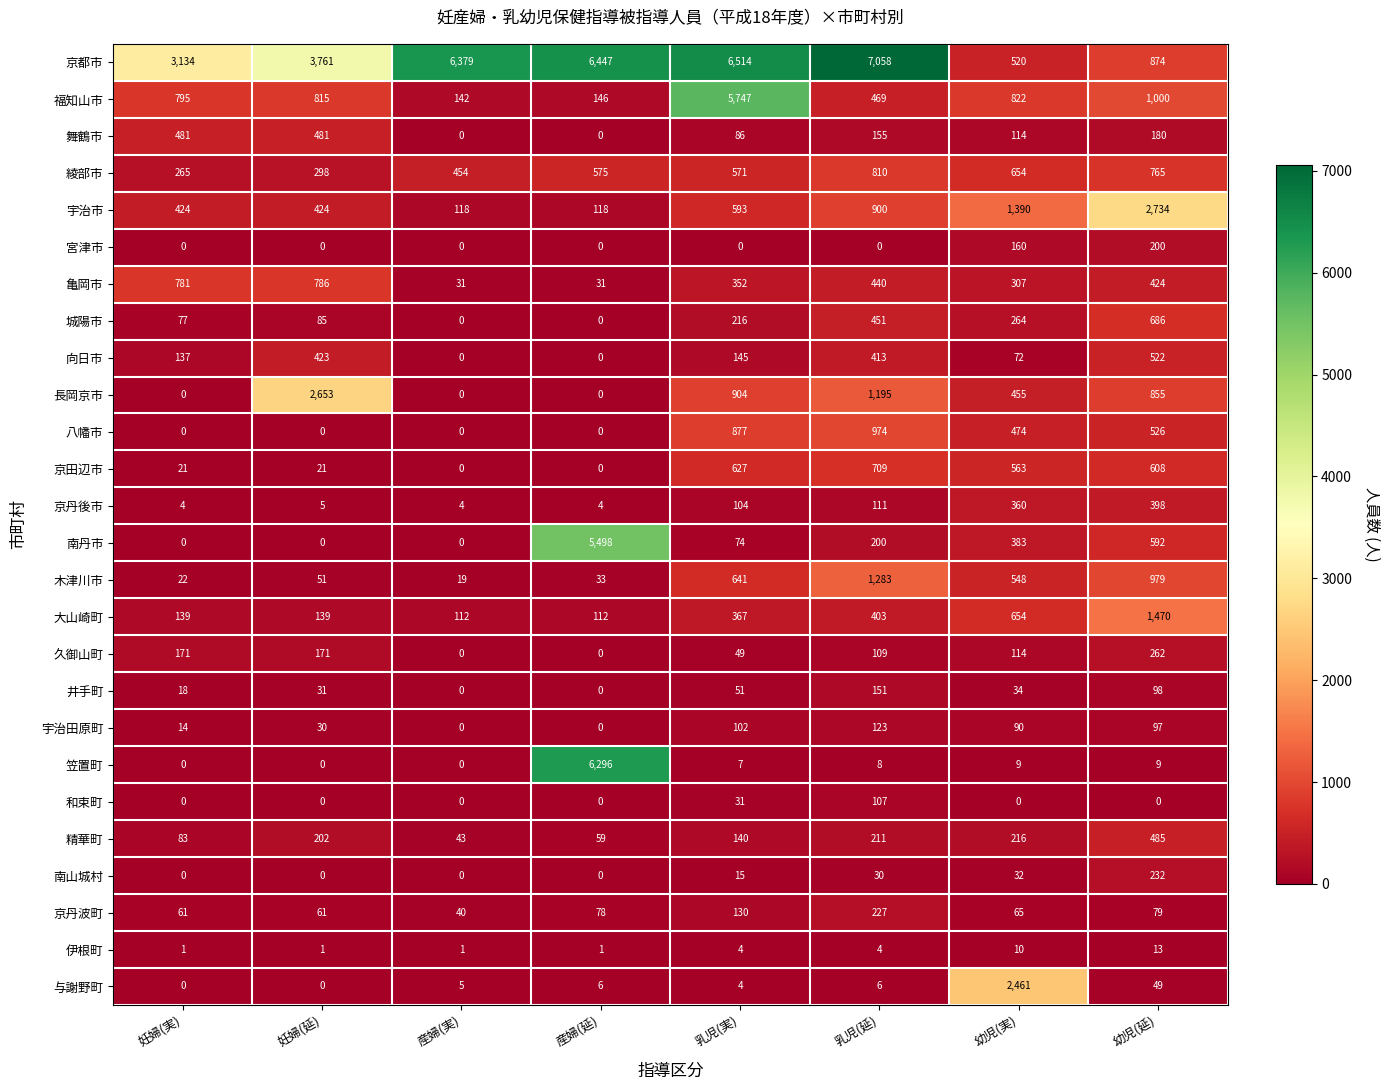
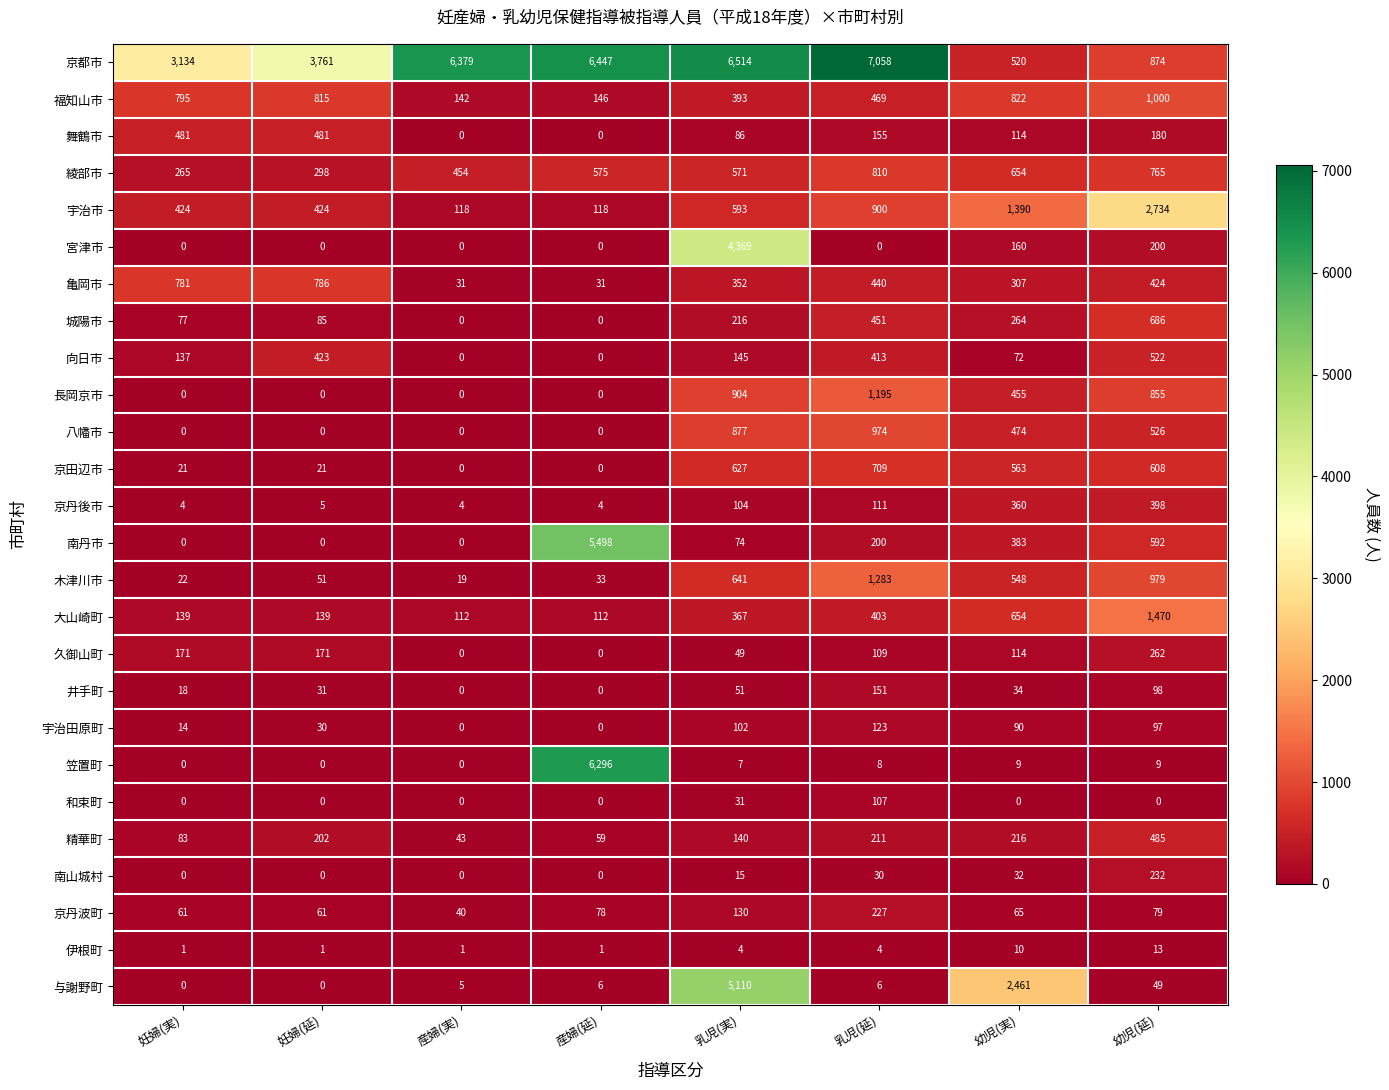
福知山市, 乳児(実): 5,747 -> 393
宮津市, 乳児(実): 0 -> 4,369
長岡京市, 妊婦(延): 2,653 -> 0
与謝野町, 乳児(実): 4 -> 5,110
